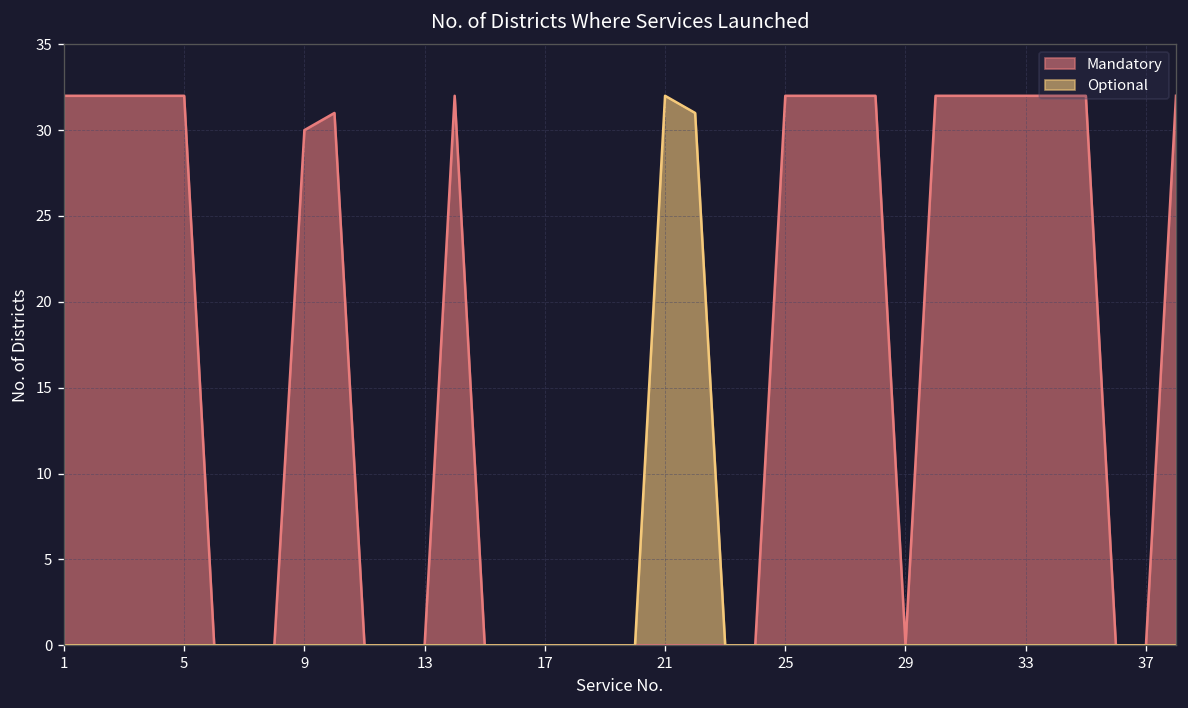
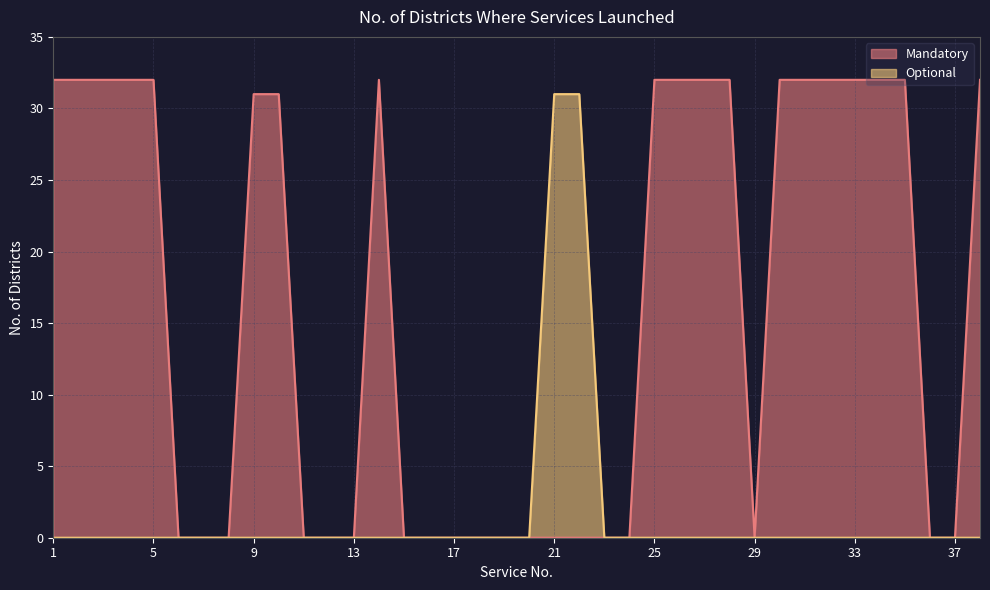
Mandatory, 9: 30 -> 31
Optional, 21: 32 -> 31
